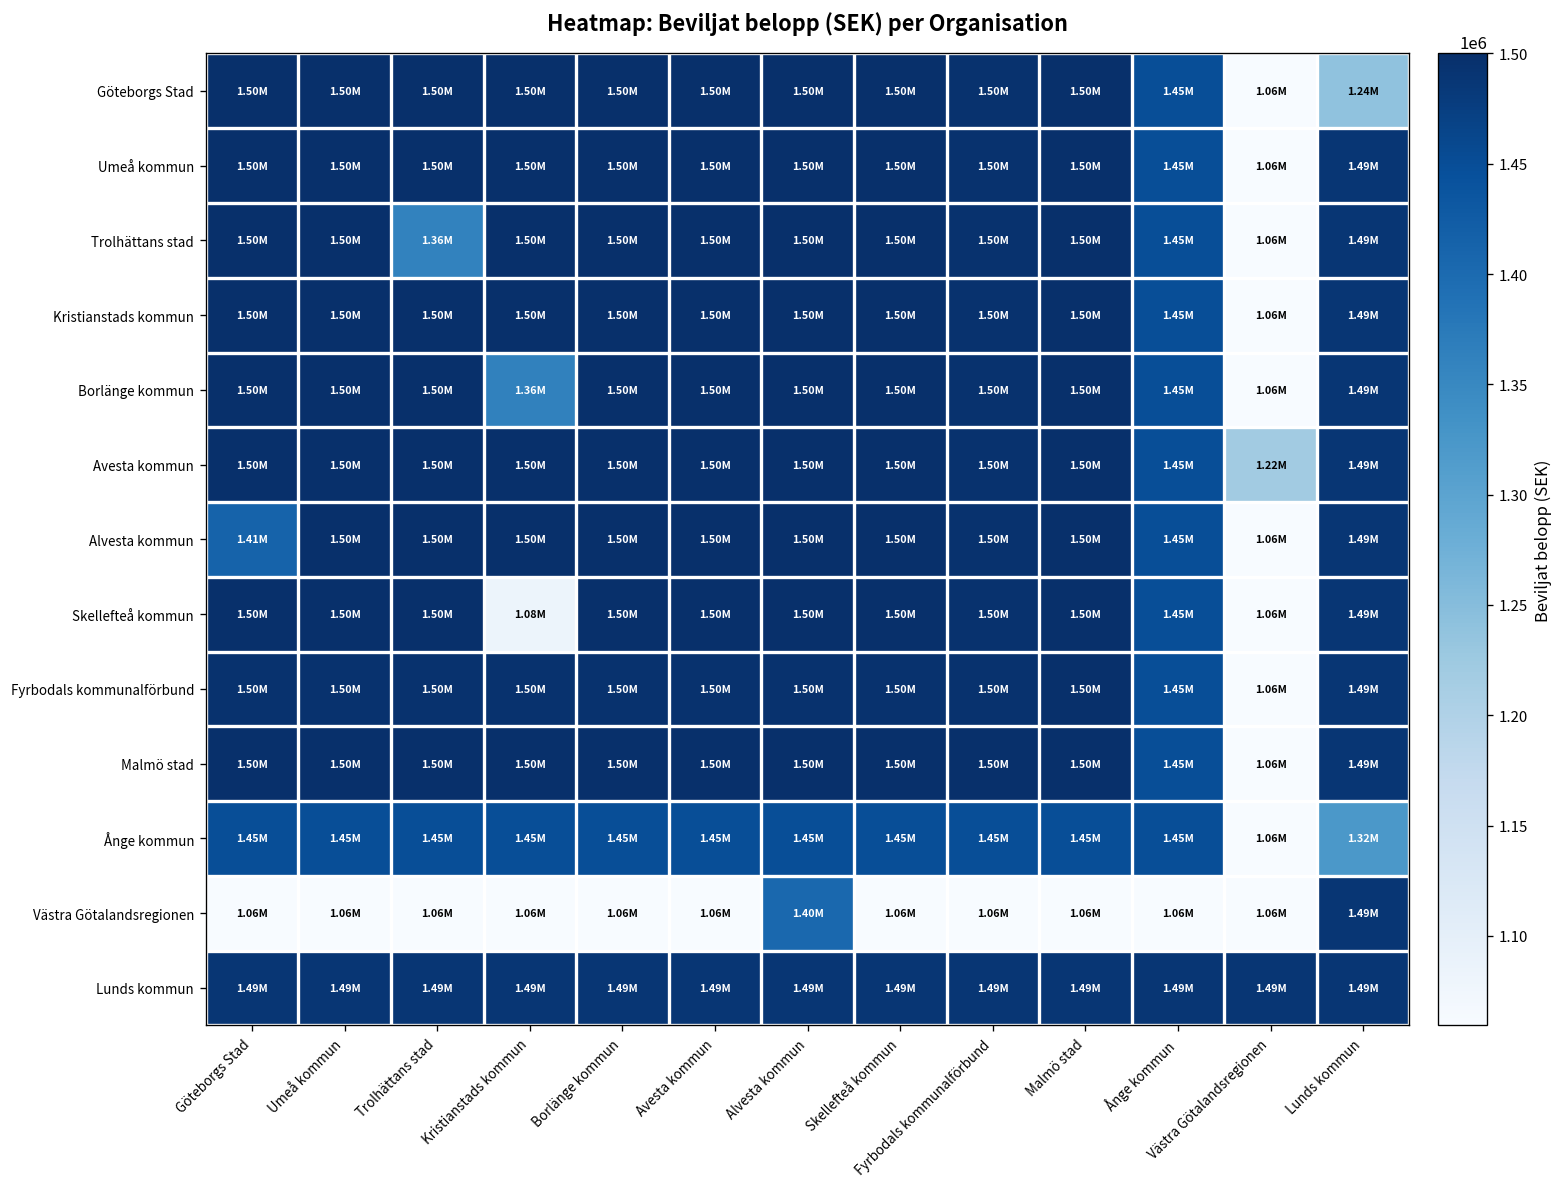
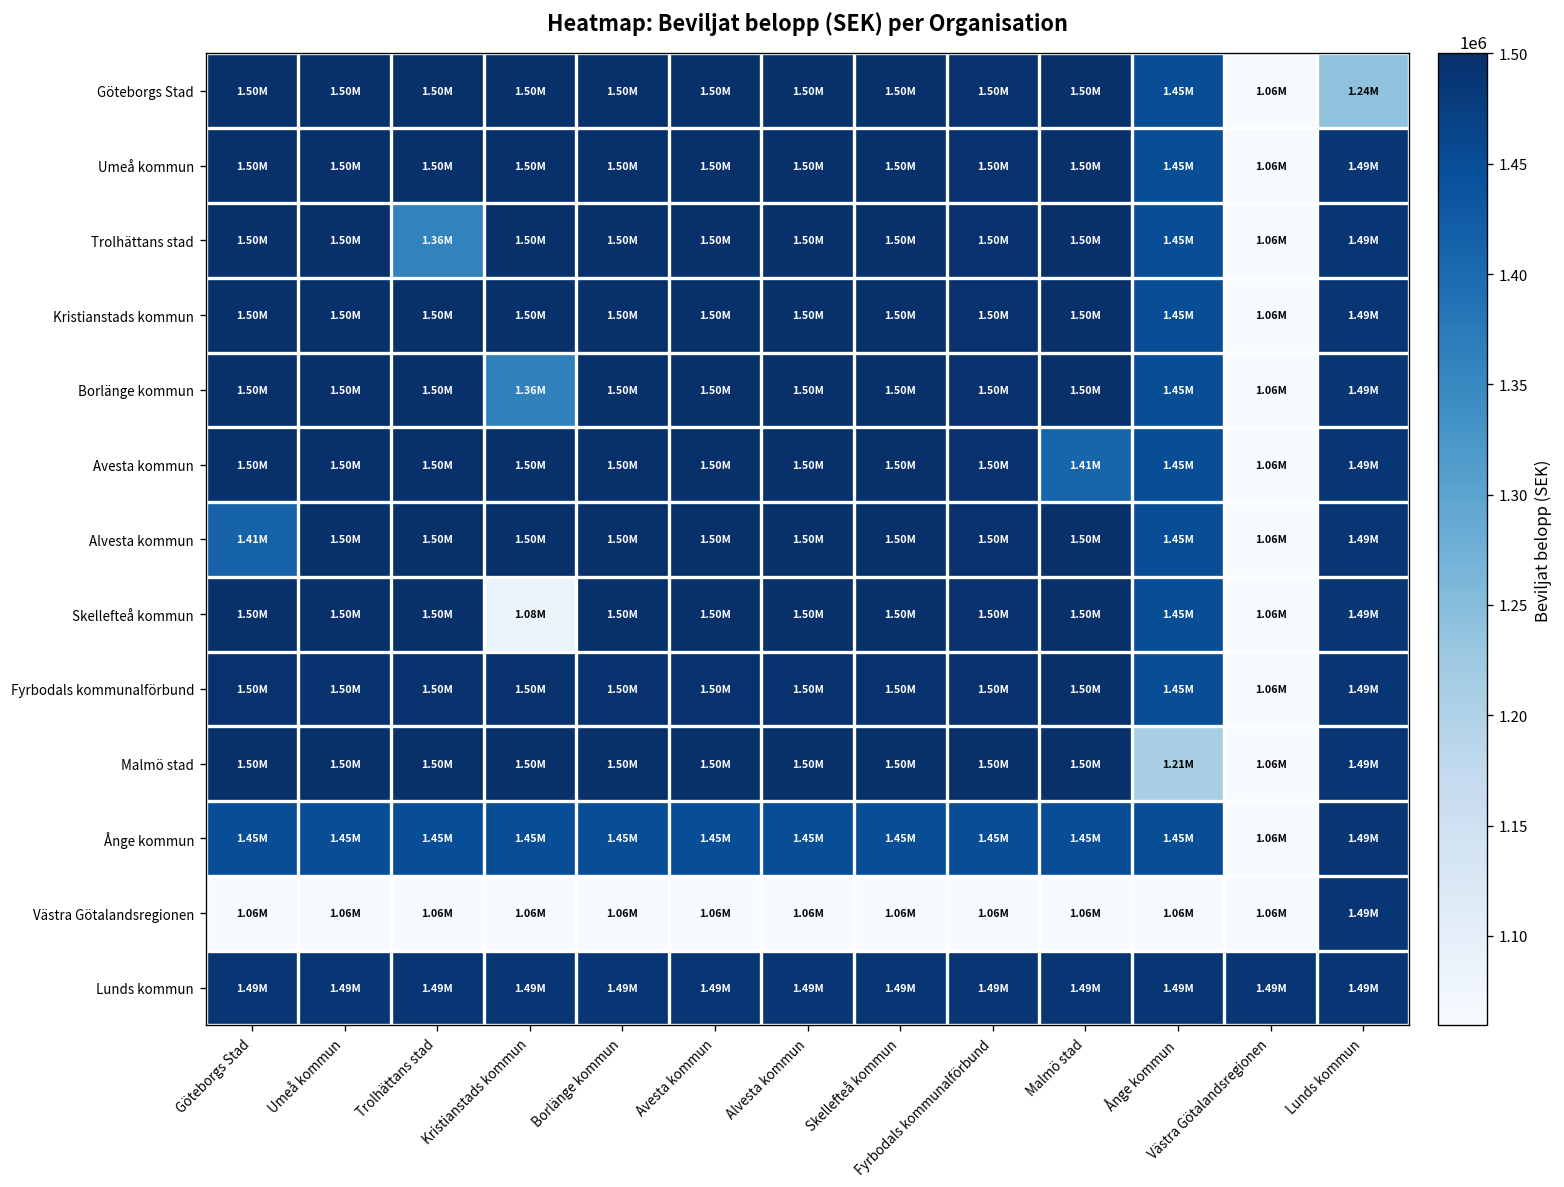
Avesta kommun, Malmö stad: 1.50M -> 1.41M
Avesta kommun, Västra Götalandsregionen: 1.22M -> 1.06M
Malmö stad, Ånge kommun: 1.45M -> 1.21M
Ånge kommun, Lunds kommun: 1.32M -> 1.49M
Västra Götalandsregionen, Alvesta kommun: 1.40M -> 1.06M
